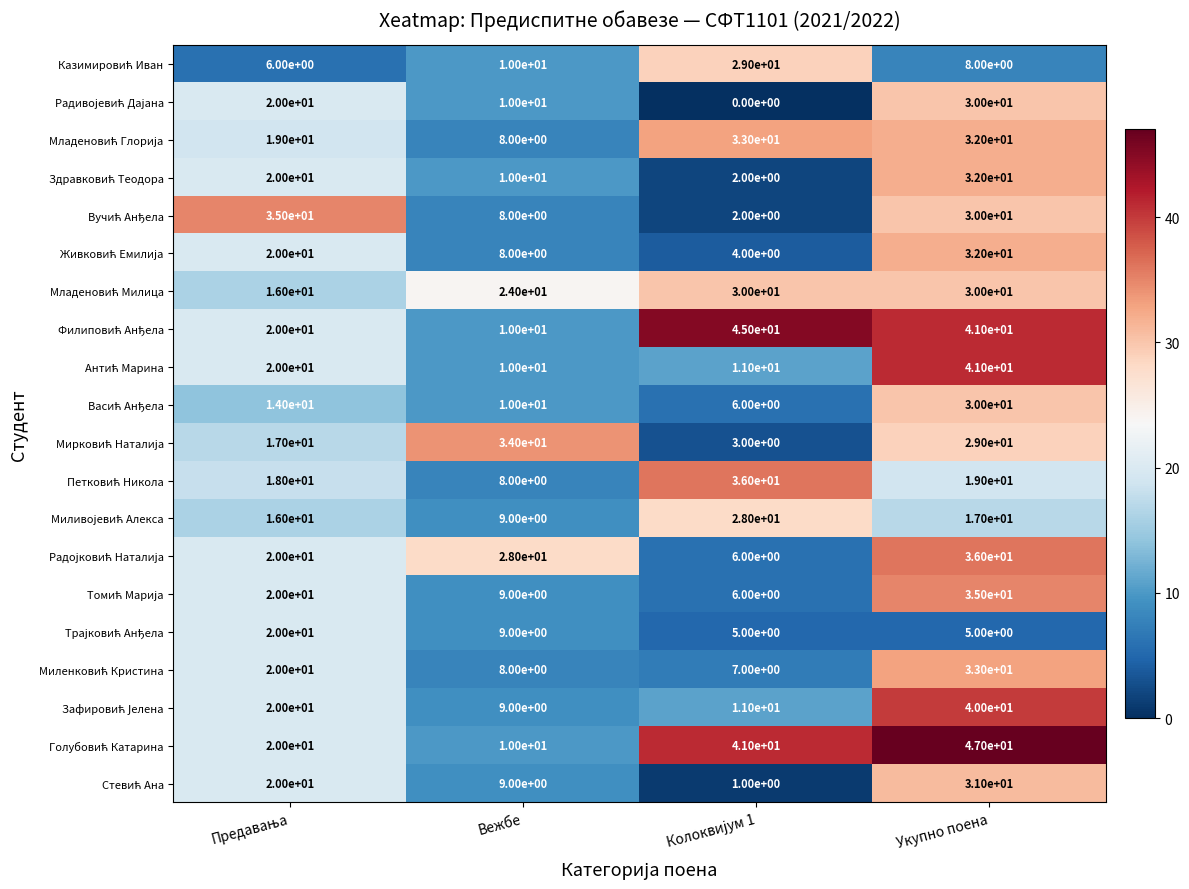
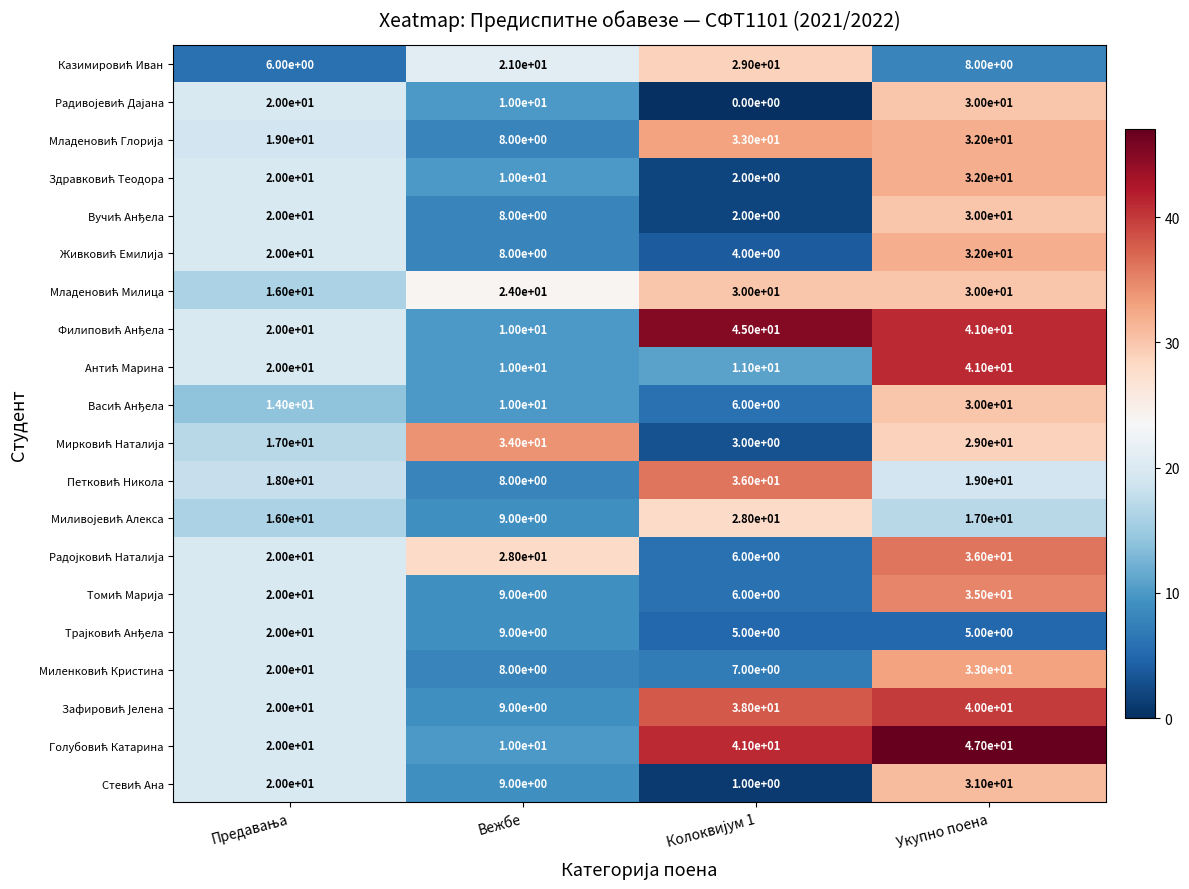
Казимировић Иван, Вежбе: 1.00e+01 -> 2.10e+01
Вучић Анђела, Предавања: 3.50e+01 -> 2.00e+01
Зафировић Јелена, Колоквијум 1: 1.10e+01 -> 3.80e+01
